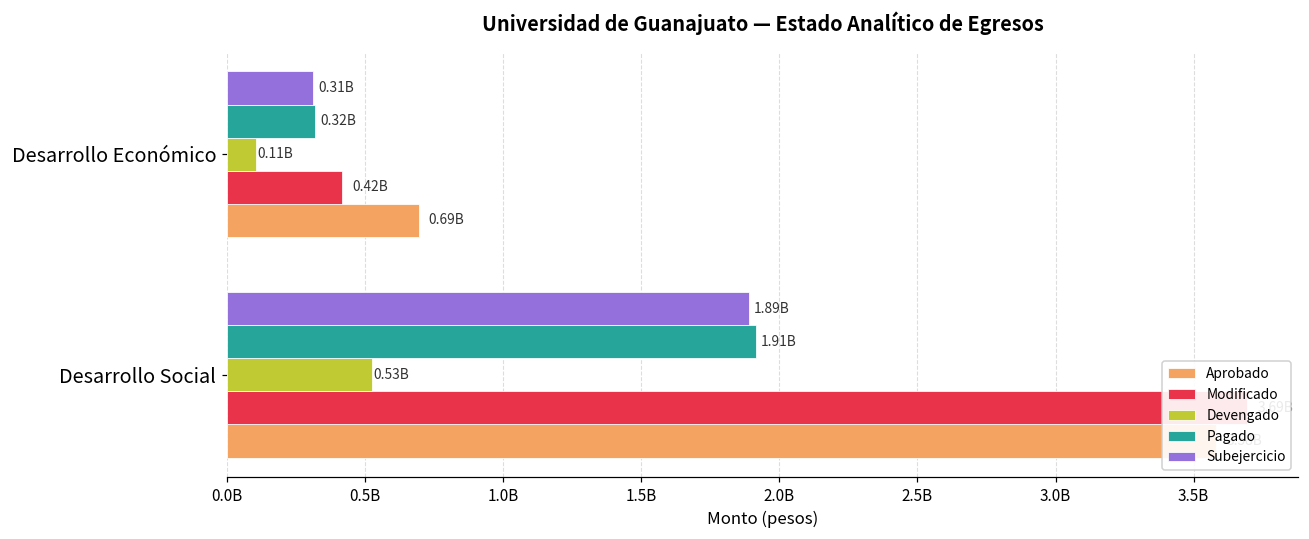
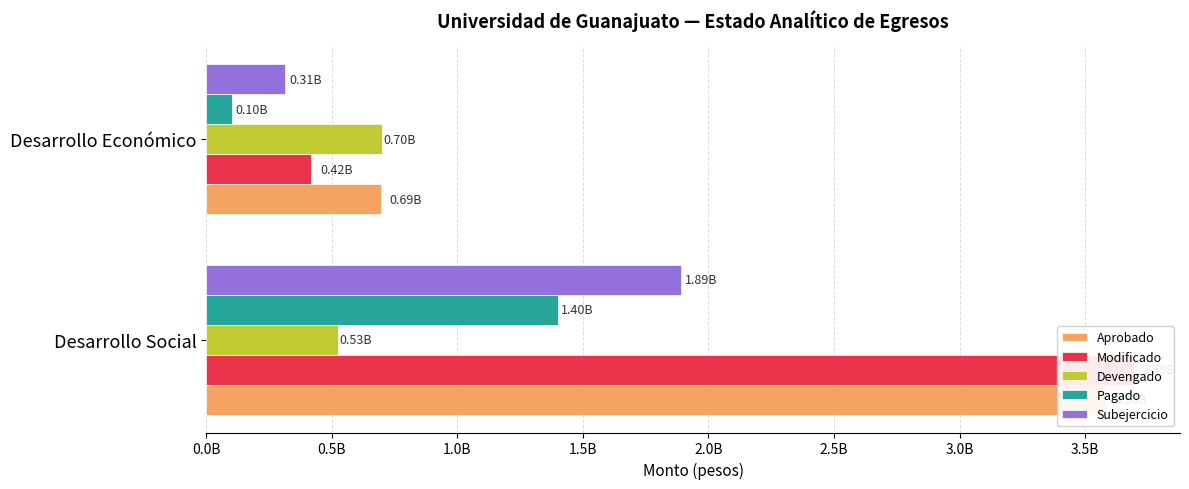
Pagado, Desarrollo Económico: 0.32B -> 0.10B
Devengado, Desarrollo Económico: 0.11B -> 0.70B
Pagado, Desarrollo Social: 1.91B -> 1.40B
